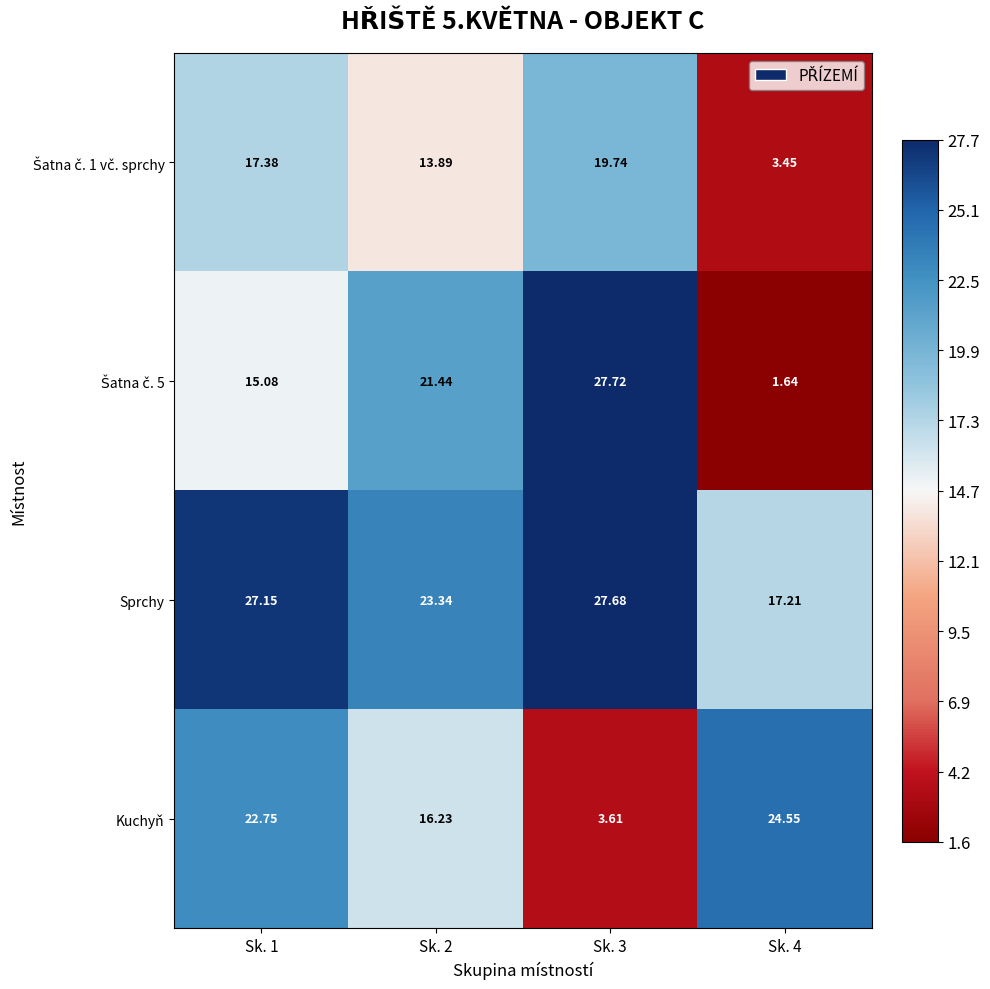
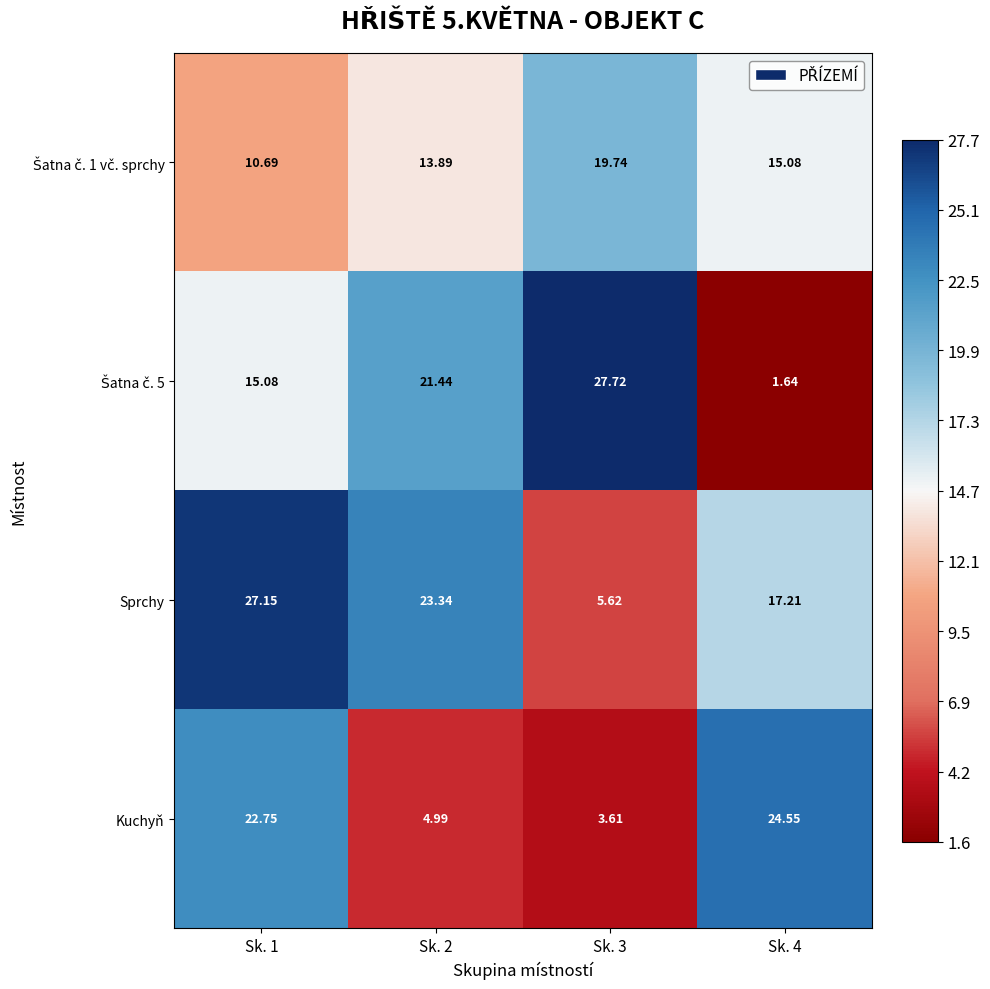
Šatna č. 1 vč. sprchy, Sk. 1: 17.38 -> 10.69
Šatna č. 1 vč. sprchy, Sk. 4: 3.45 -> 15.08
Sprchy, Sk. 3: 27.68 -> 5.62
Kuchyň, Sk. 2: 16.23 -> 4.99
